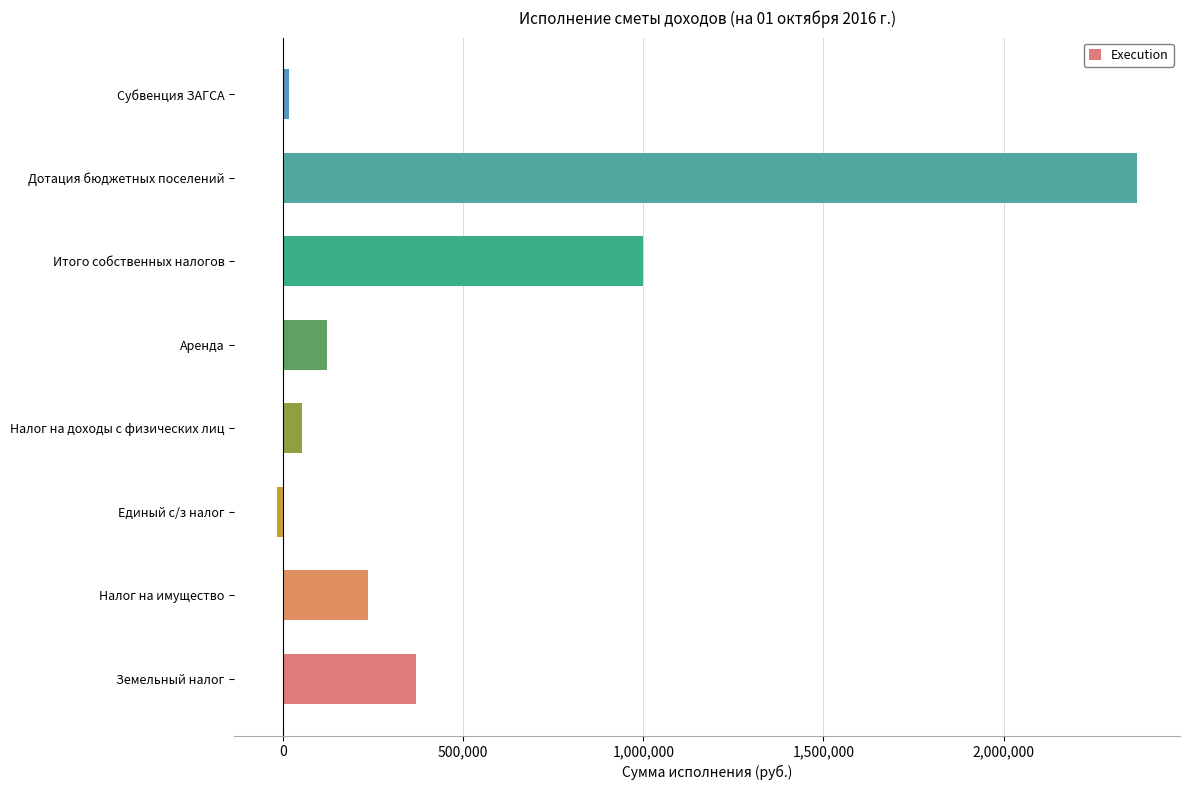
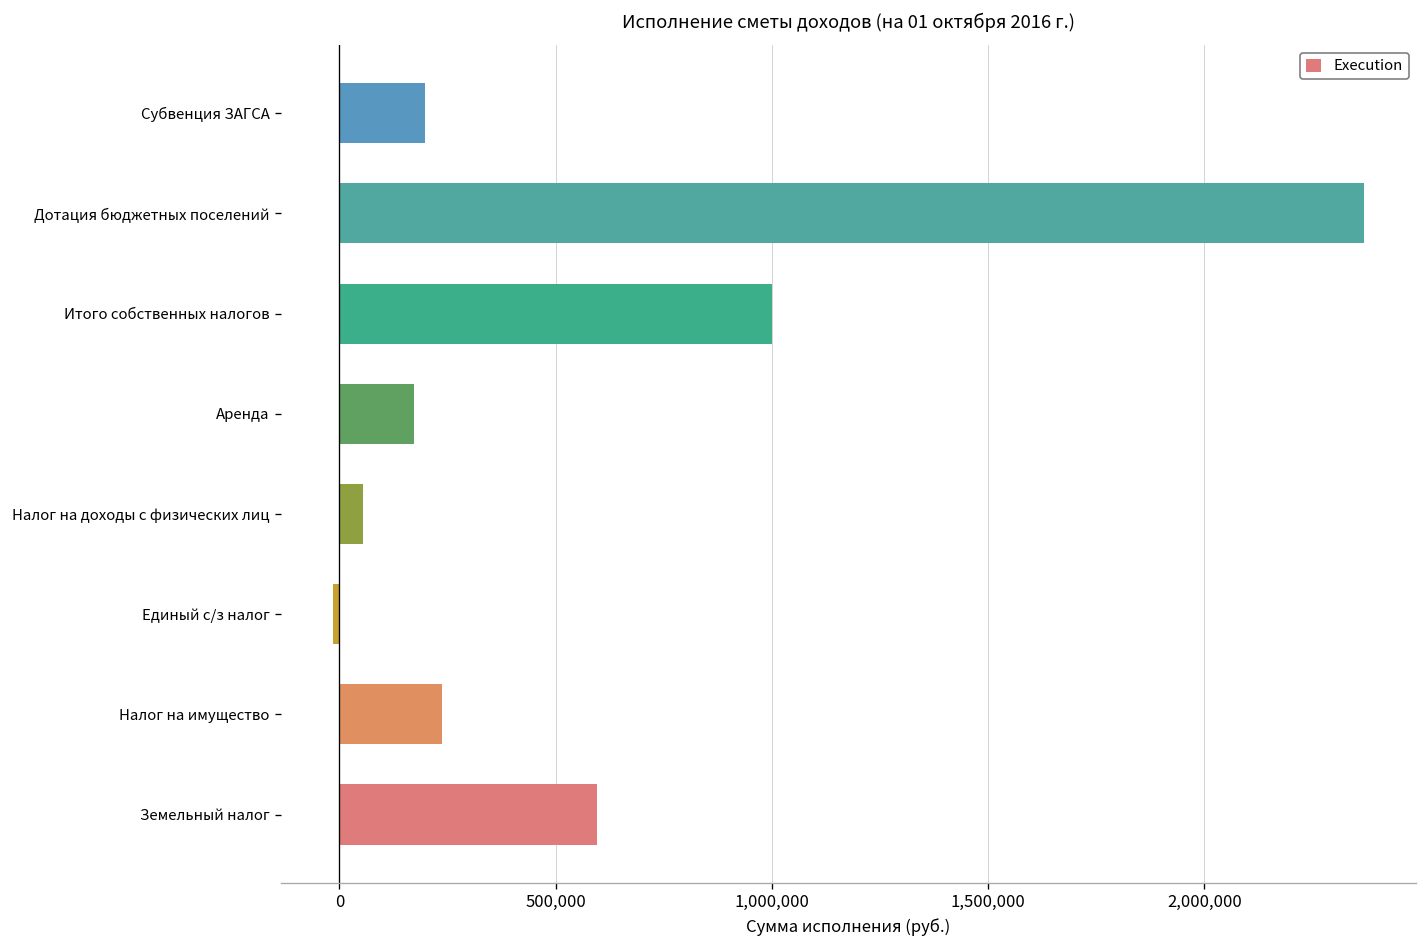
Субвенция ЗАГСА: 20,000 -> 200,000
Аренда: 120,000 -> 170,000
Земельный налог: 370,000 -> 600,000
